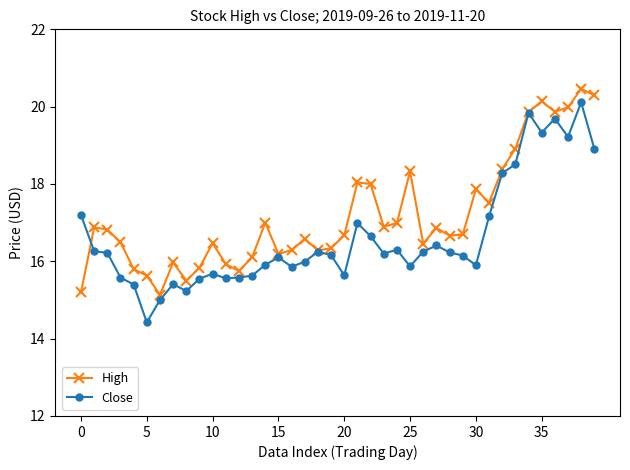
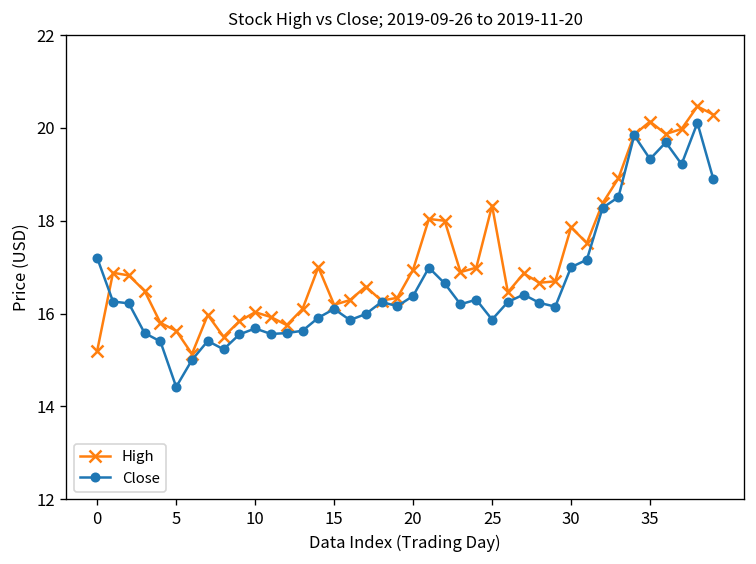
High, 10: 16.5 -> 16.0
High, 20: 16.7 -> 16.9
Close, 20: 15.6 -> 16.4
Close, 30: 15.9 -> 17.0
